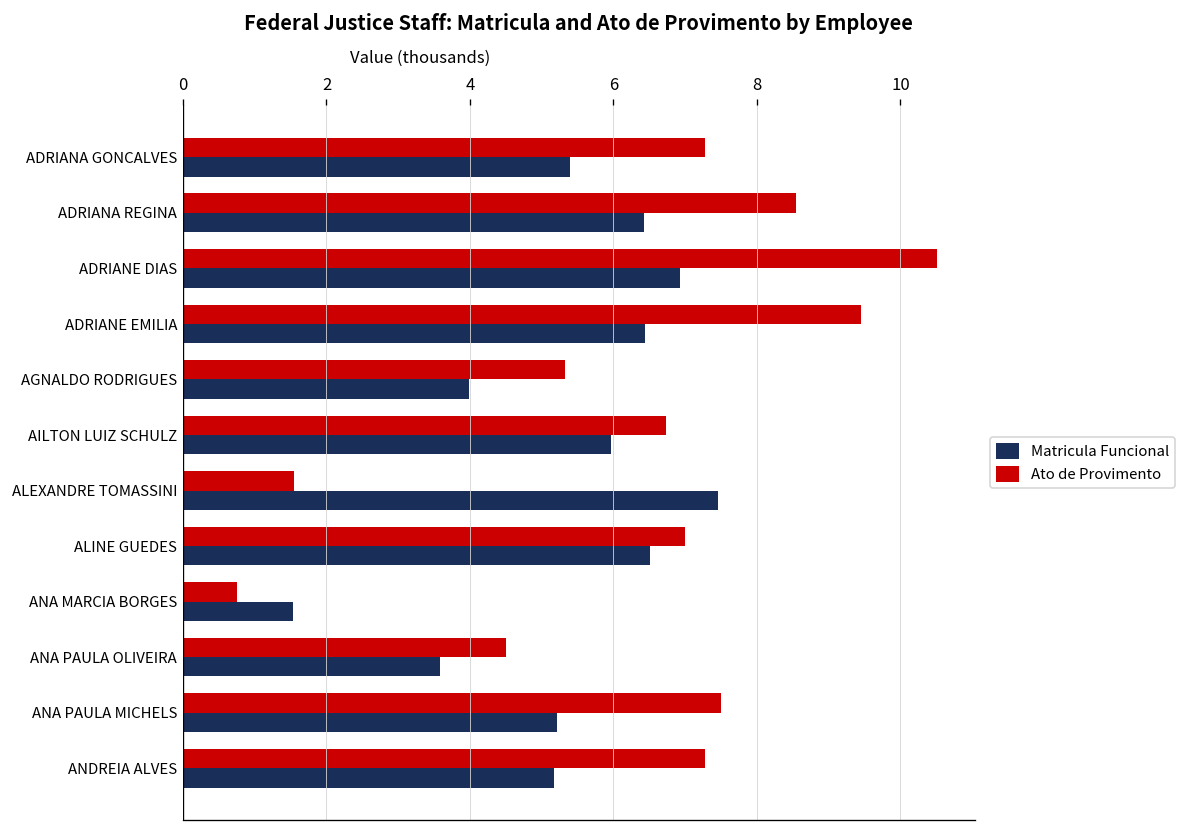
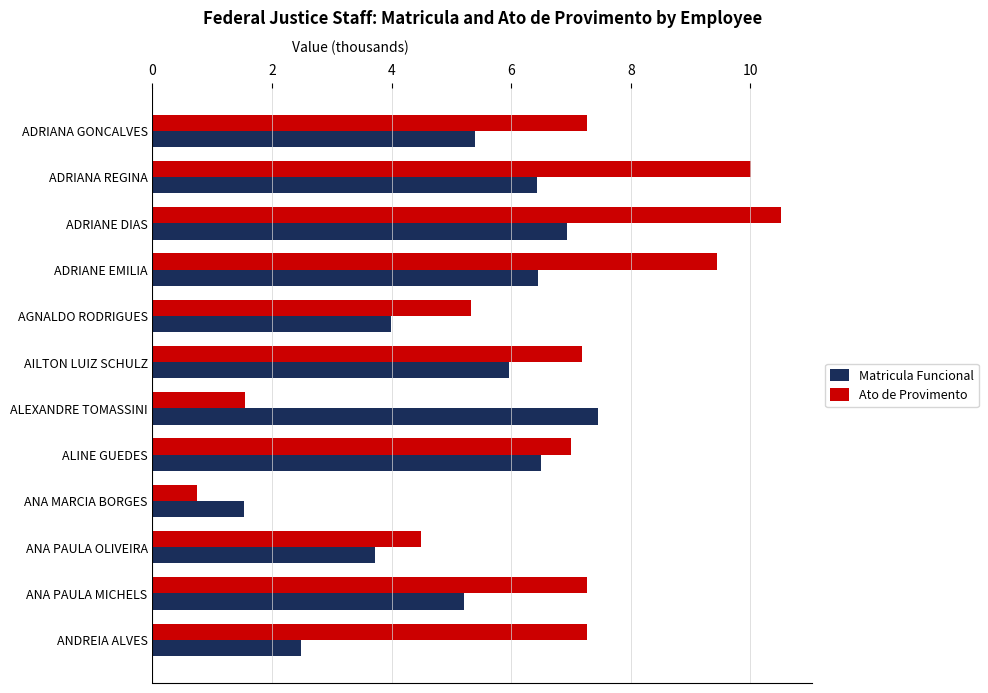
Ato de Provimento, ADRIANA REGINA: 8.5 -> 10.0
Ato de Provimento, AILTON LUIZ SCHULZ: 6.7 -> 7.2
Matricula Funcional, ANA PAULA OLIVEIRA: 3.6 -> 3.7
Ato de Provimento, ANA PAULA MICHELS: 7.5 -> 7.3
Matricula Funcional, ANDREIA ALVES: 5.2 -> 2.5
